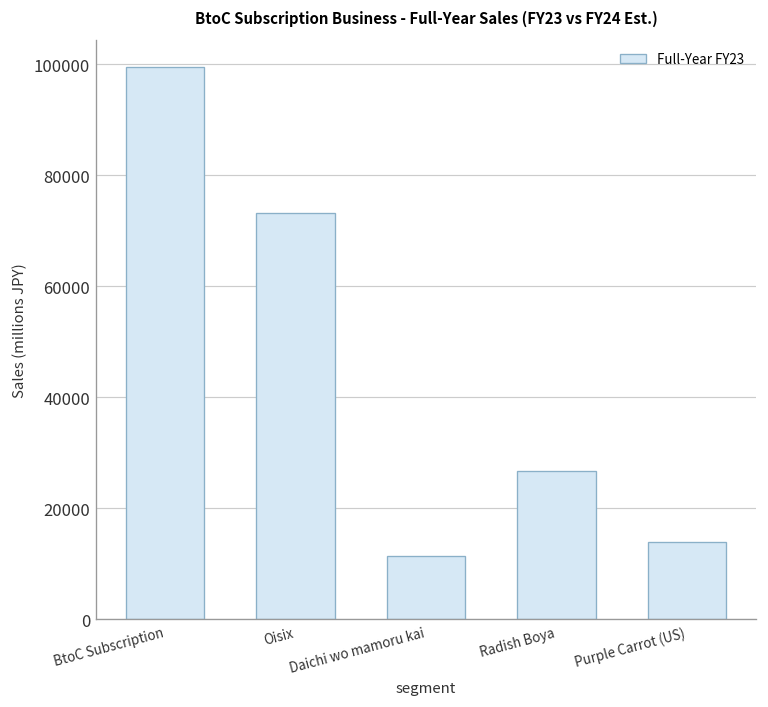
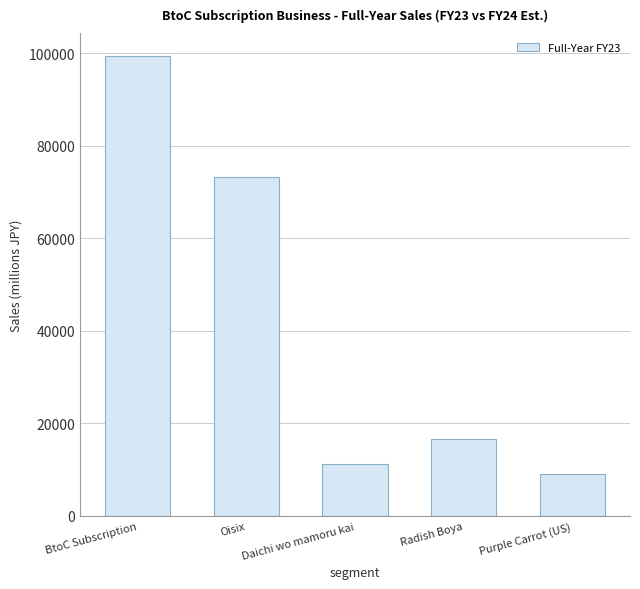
Radish Boya: 27000 -> 17000
Purple Carrot (US): 14000 -> 9000
